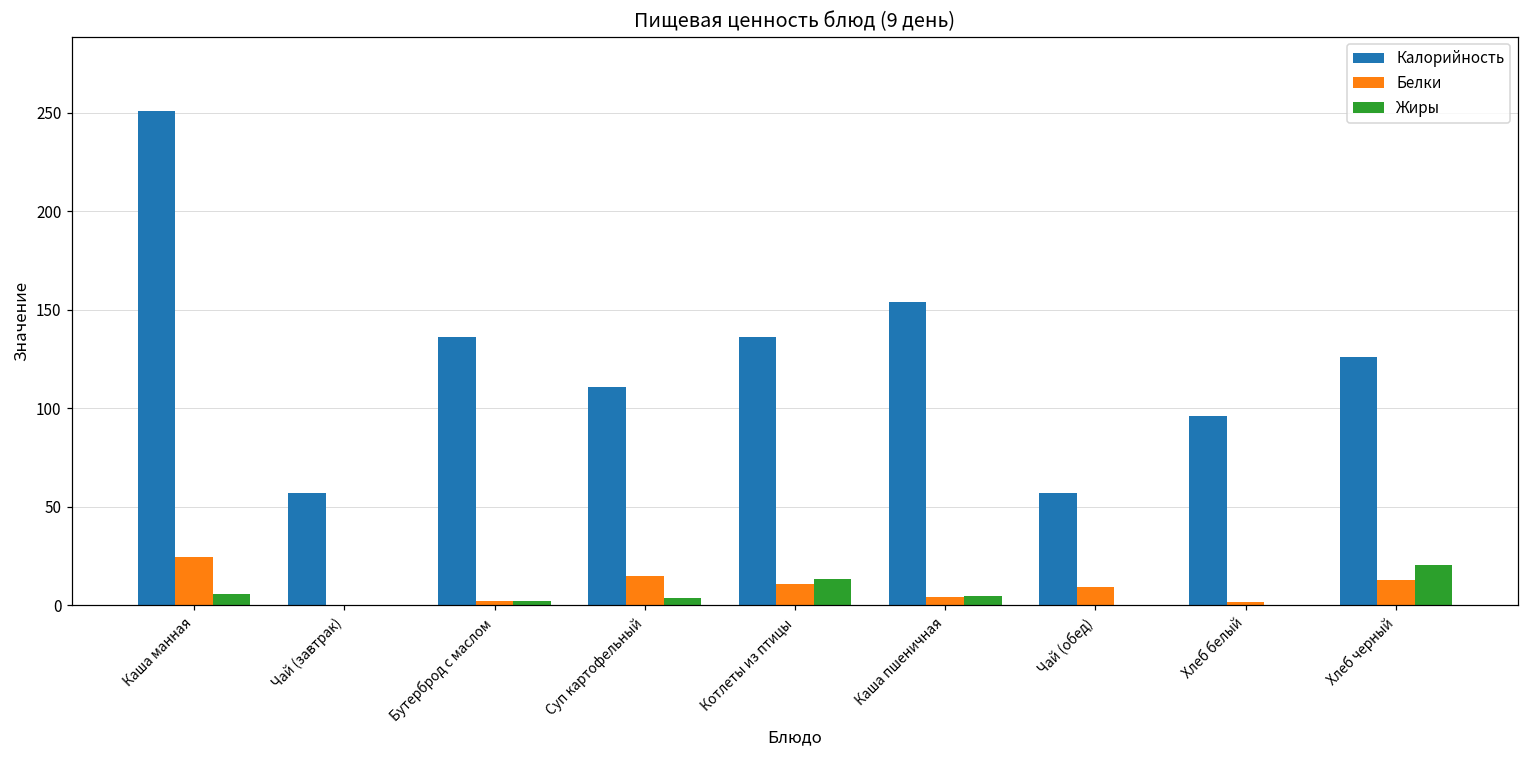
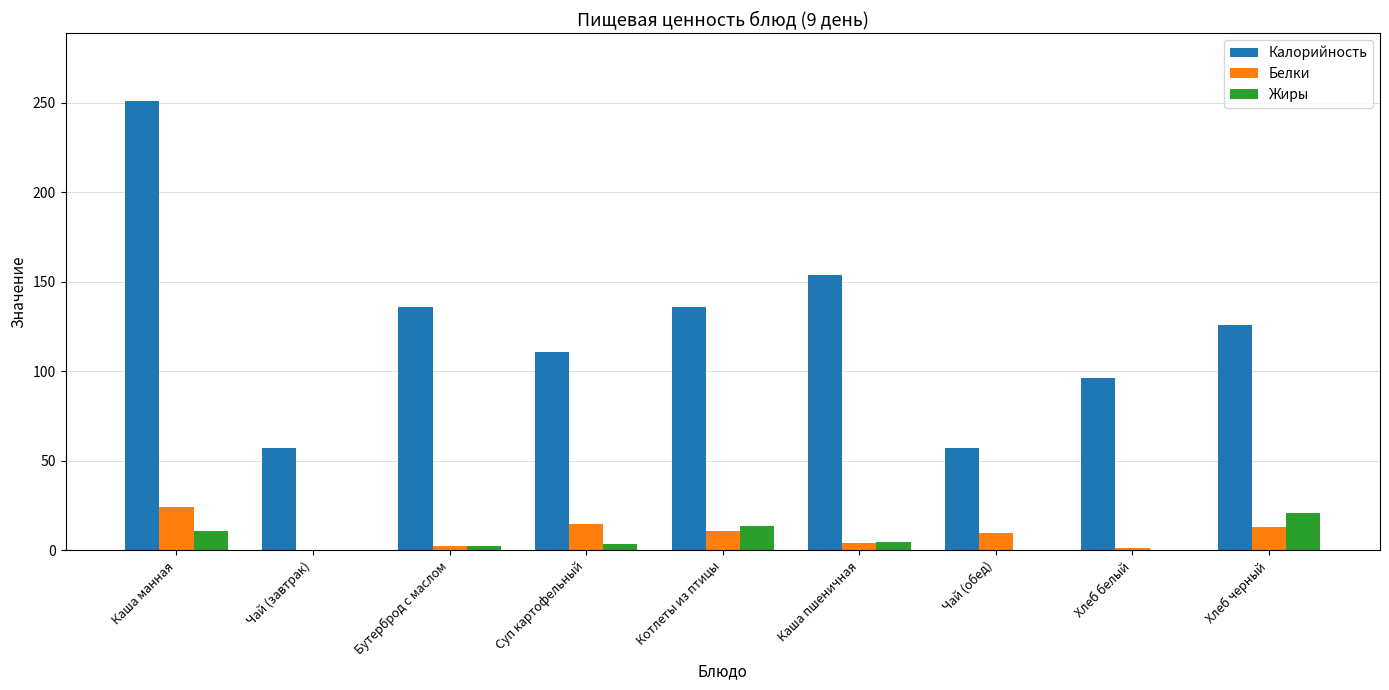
Жиры, Каша манная: 6 -> 11
